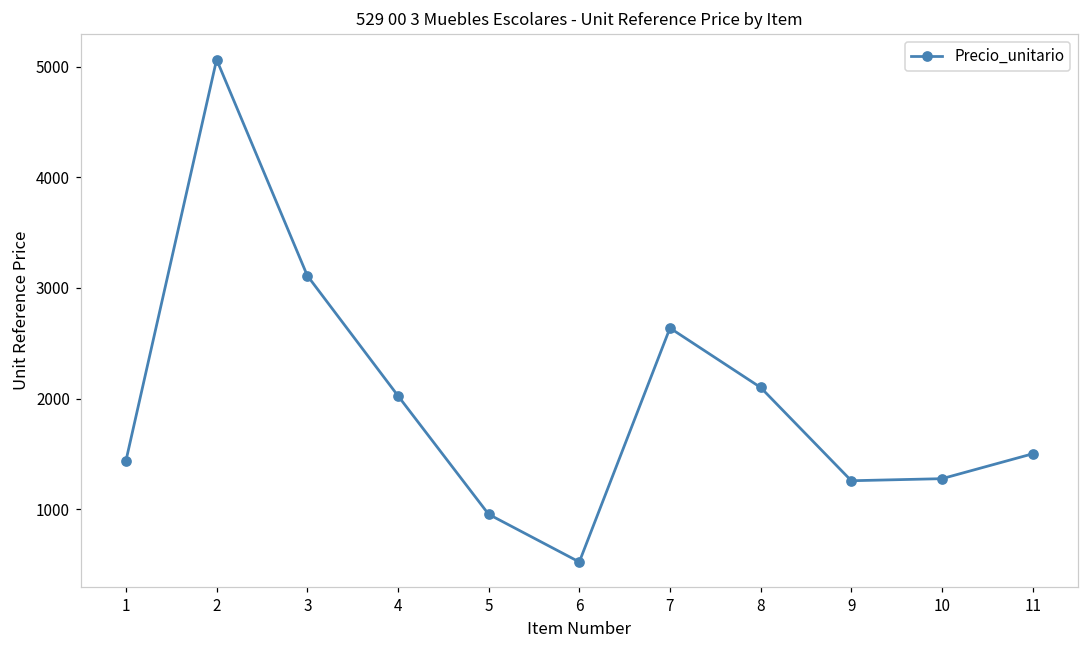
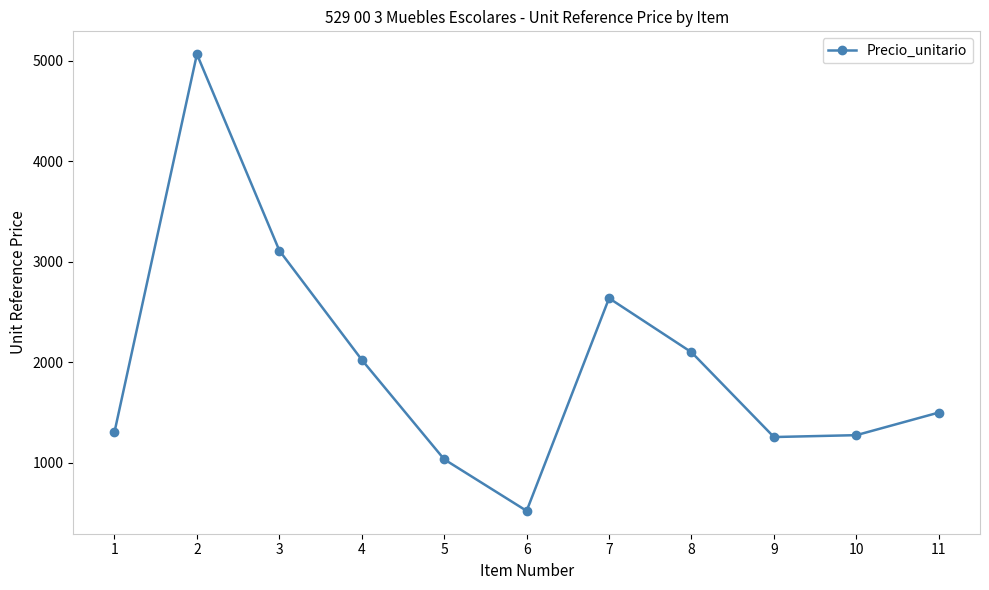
1: 1440 -> 1310
5: 950 -> 1030
